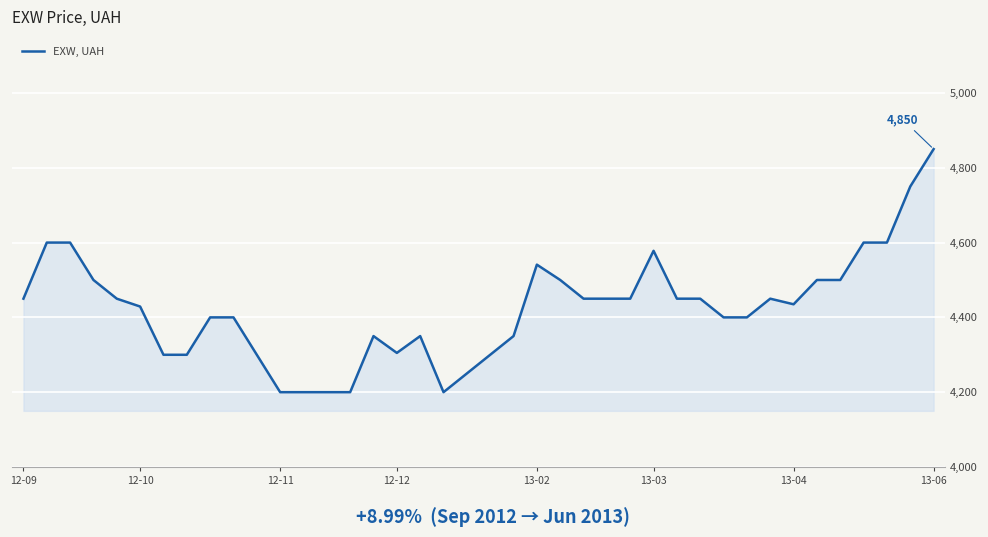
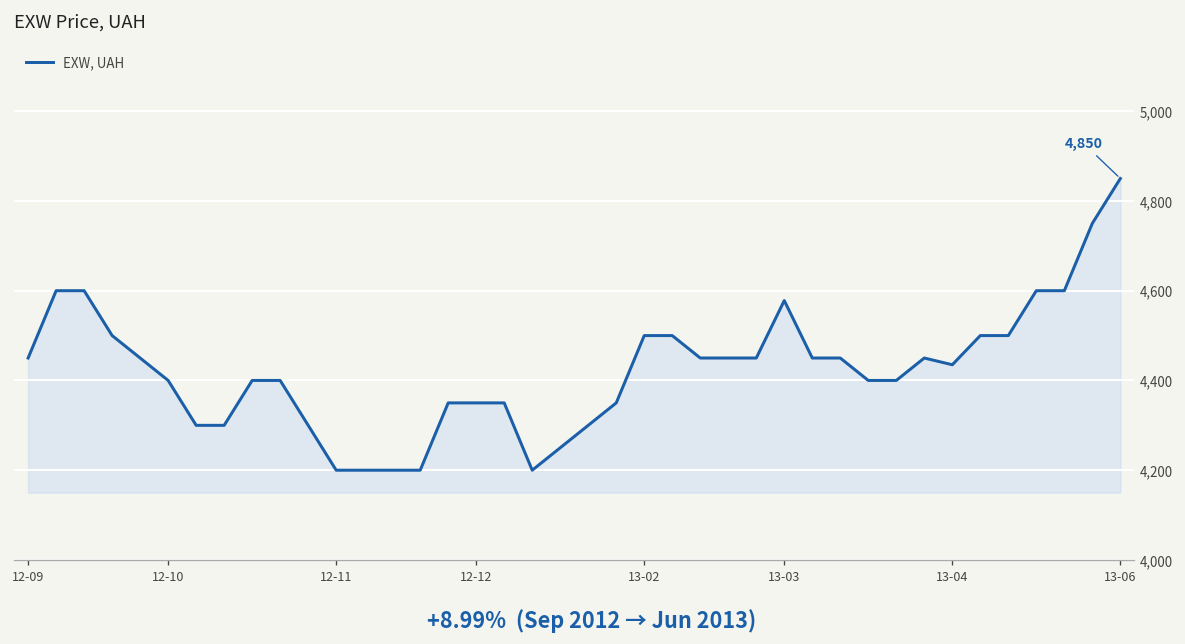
12-10: 4,430 -> 4,400
12-12: 4,310 -> 4,350
13-02: 4,540 -> 4,500
